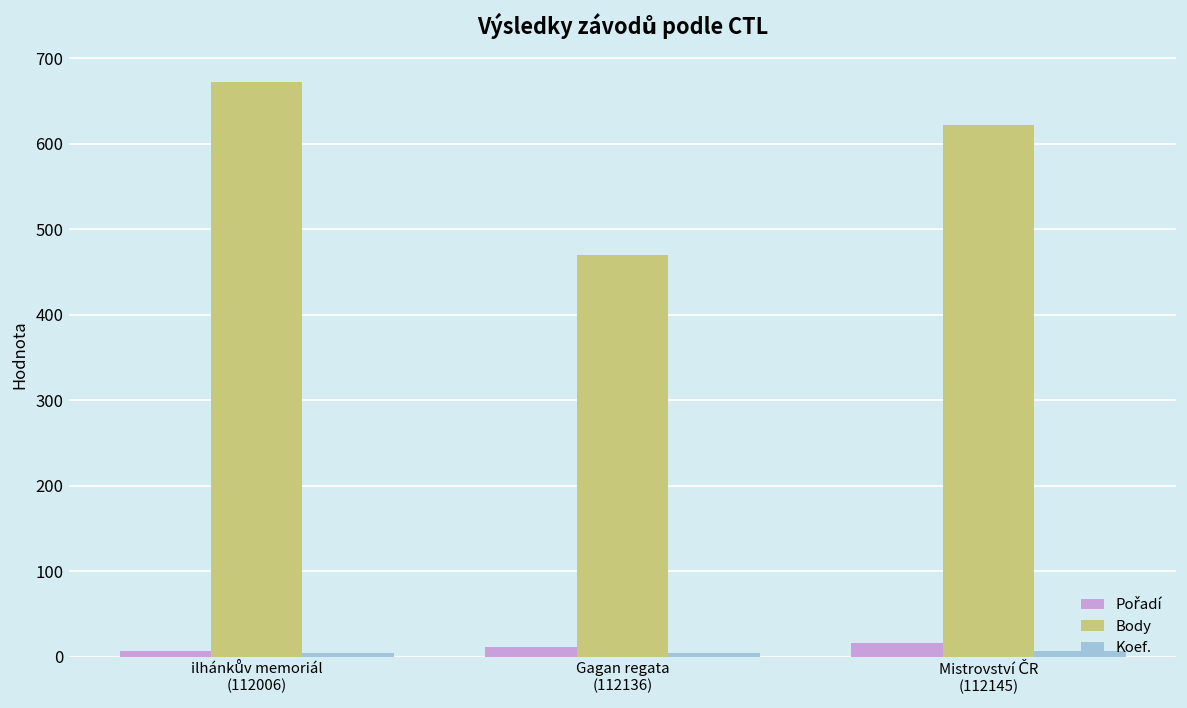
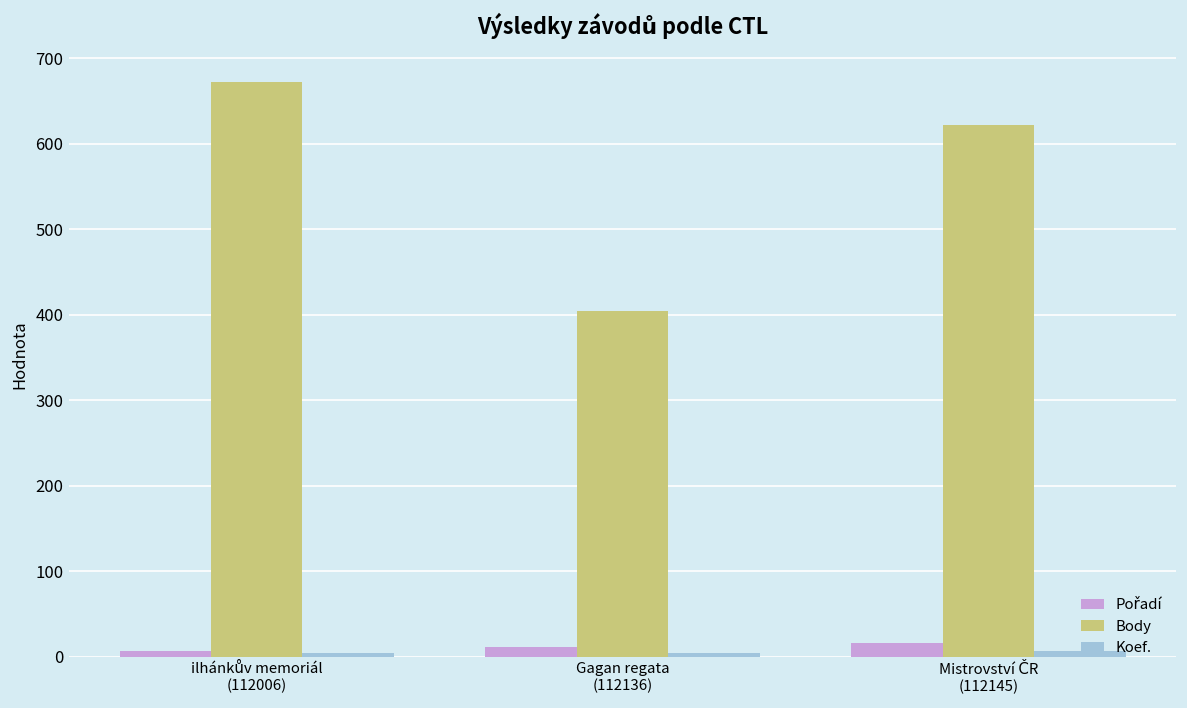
Body, Gagan regata (112136): 470 -> 400
